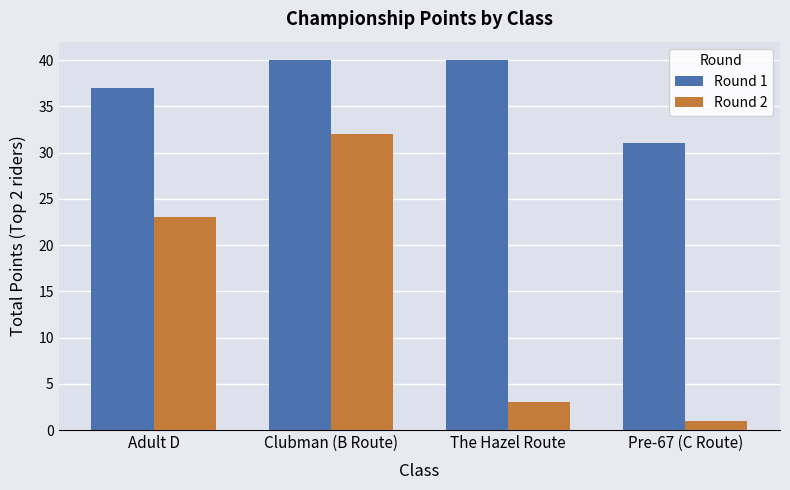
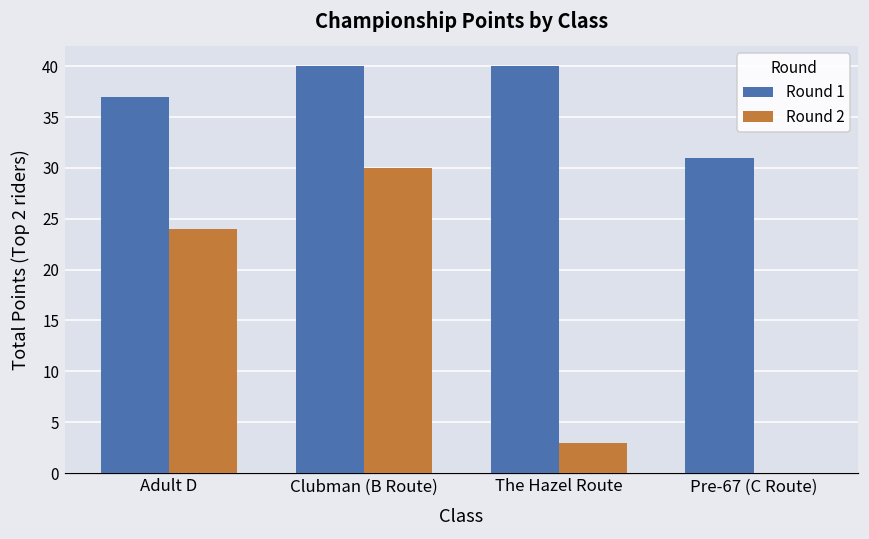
Round 2, Adult D: 23 -> 24
Round 2, Clubman (B Route): 32 -> 30
Round 2, Pre-67 (C Route): 1 -> 0
